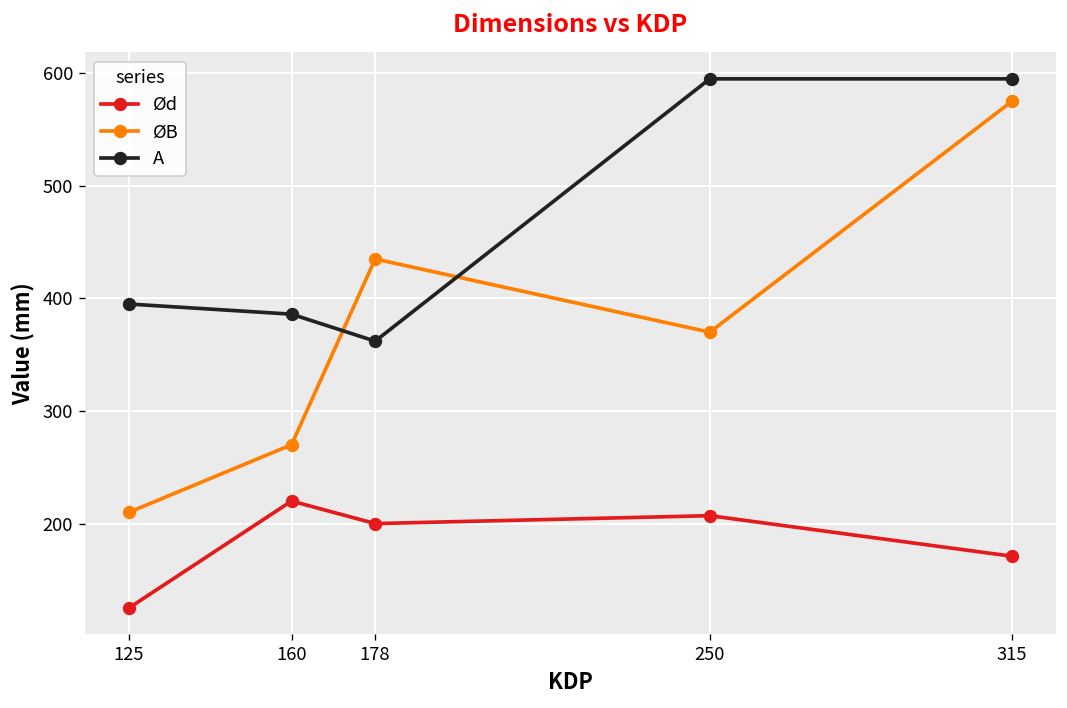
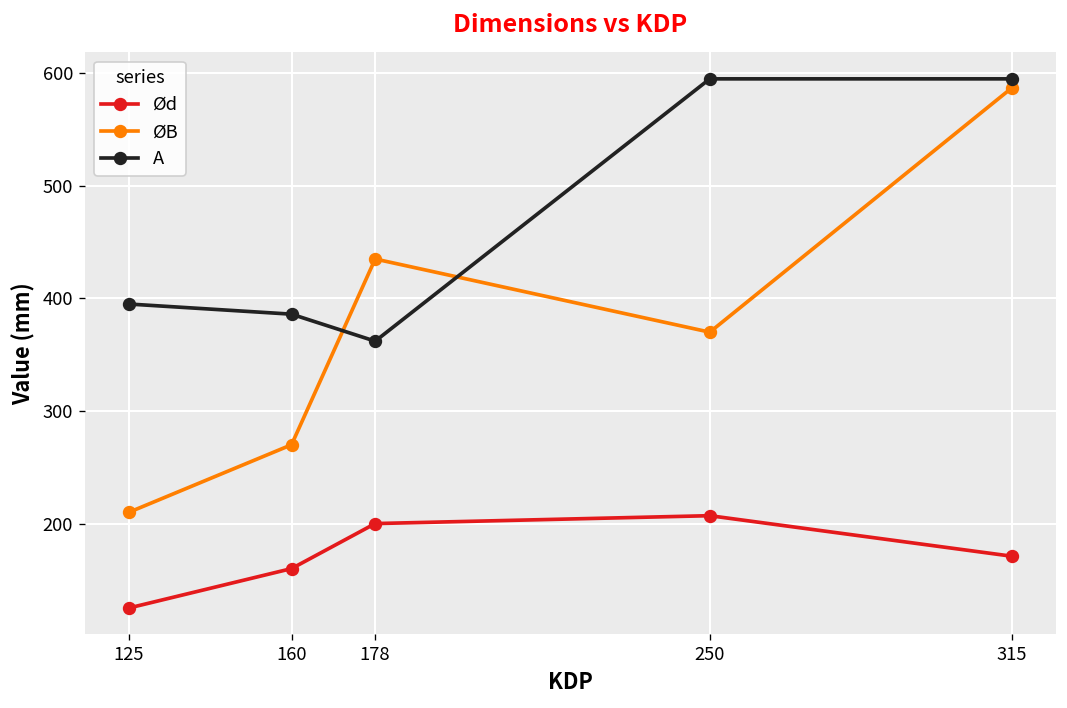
Ød, 160: 220 -> 160
ØB, 315: 580 -> 590
